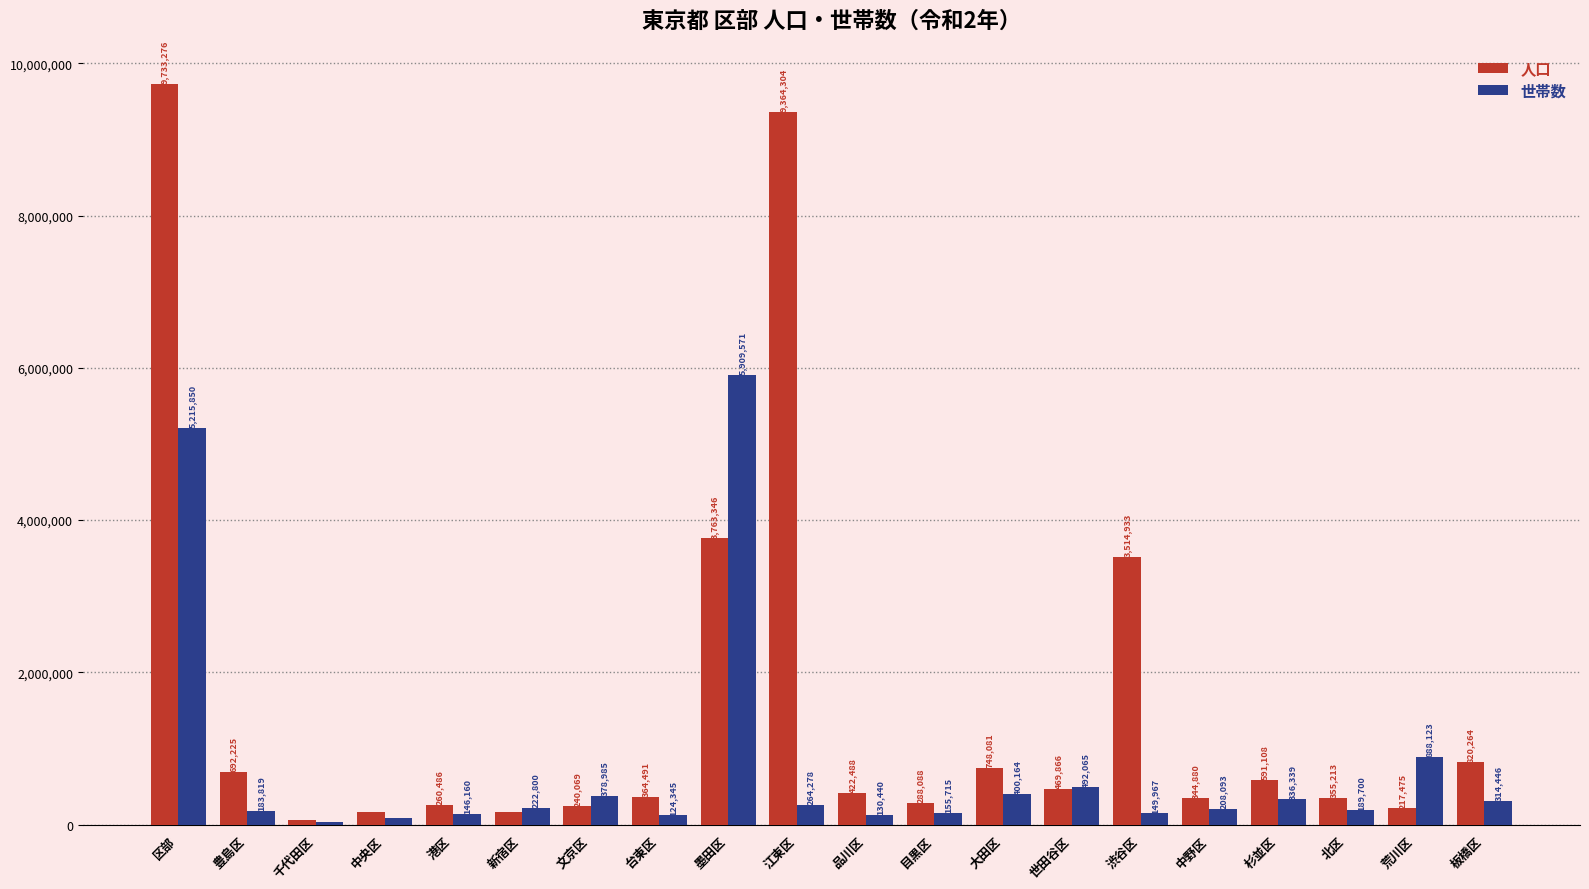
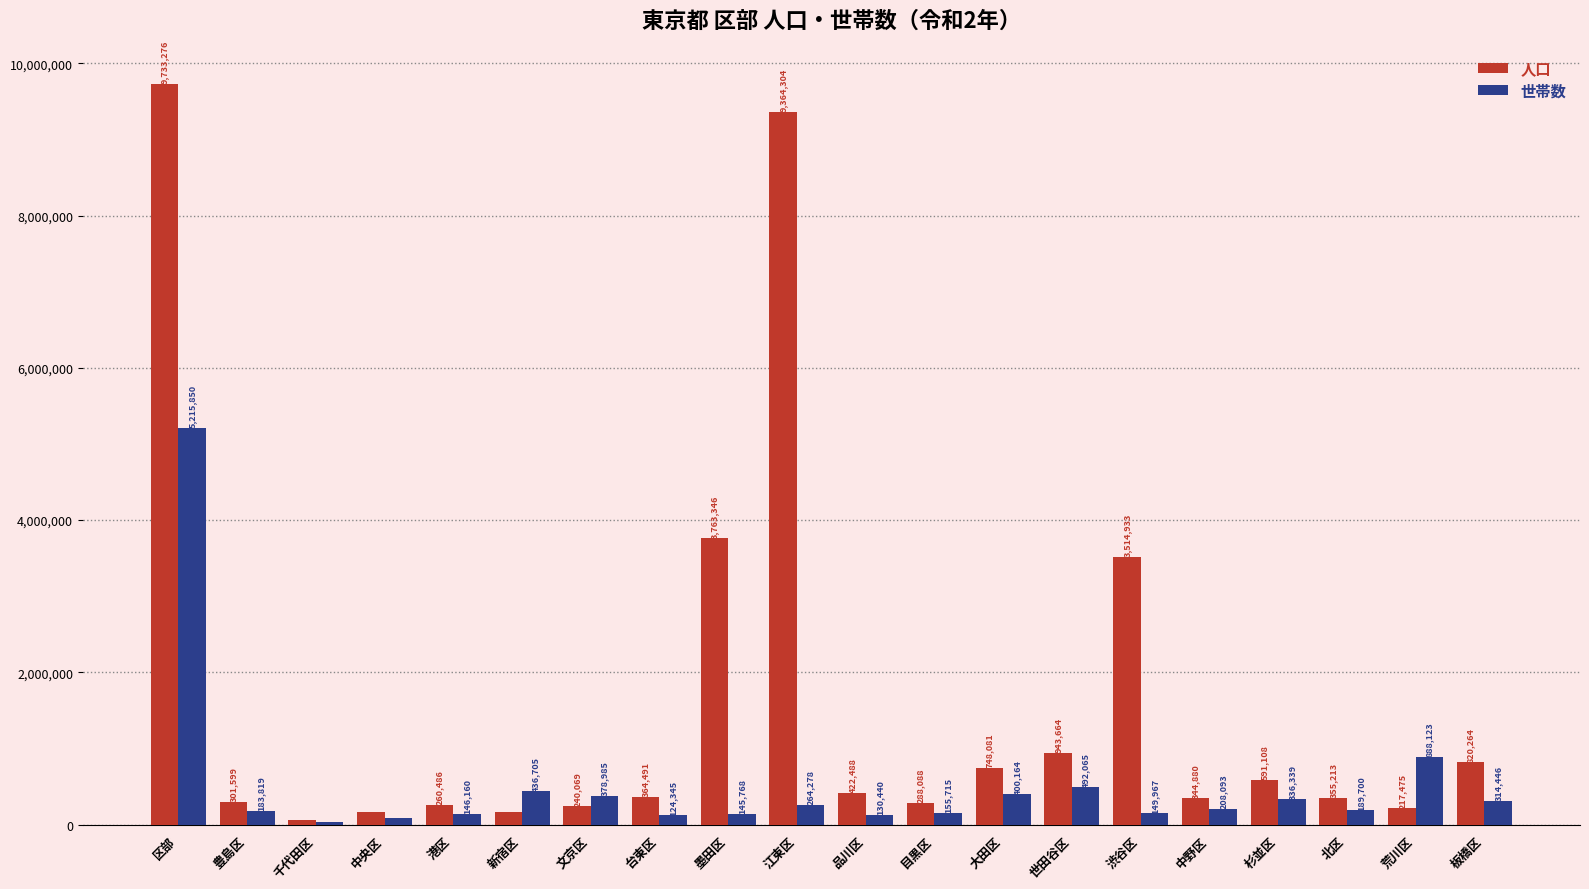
人口, 豊島区: 692,225 -> 301,599
世帯数, 新宿区: 222,800 -> 436,705
世帯数, 墨田区: 5,909,571 -> 145,768
人口, 世田谷区: 469,866 -> 943,664
